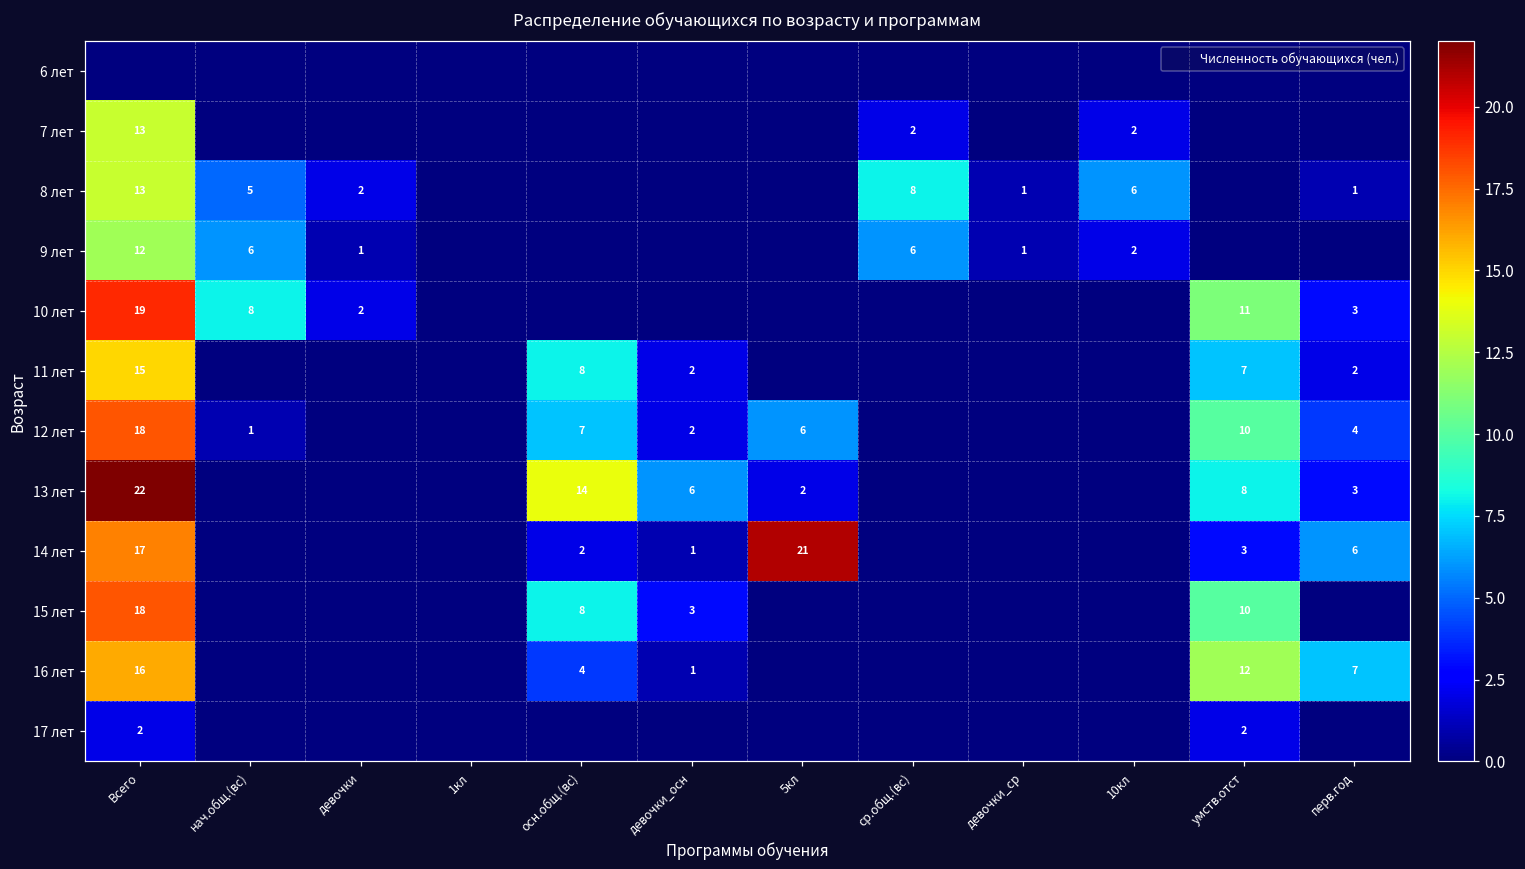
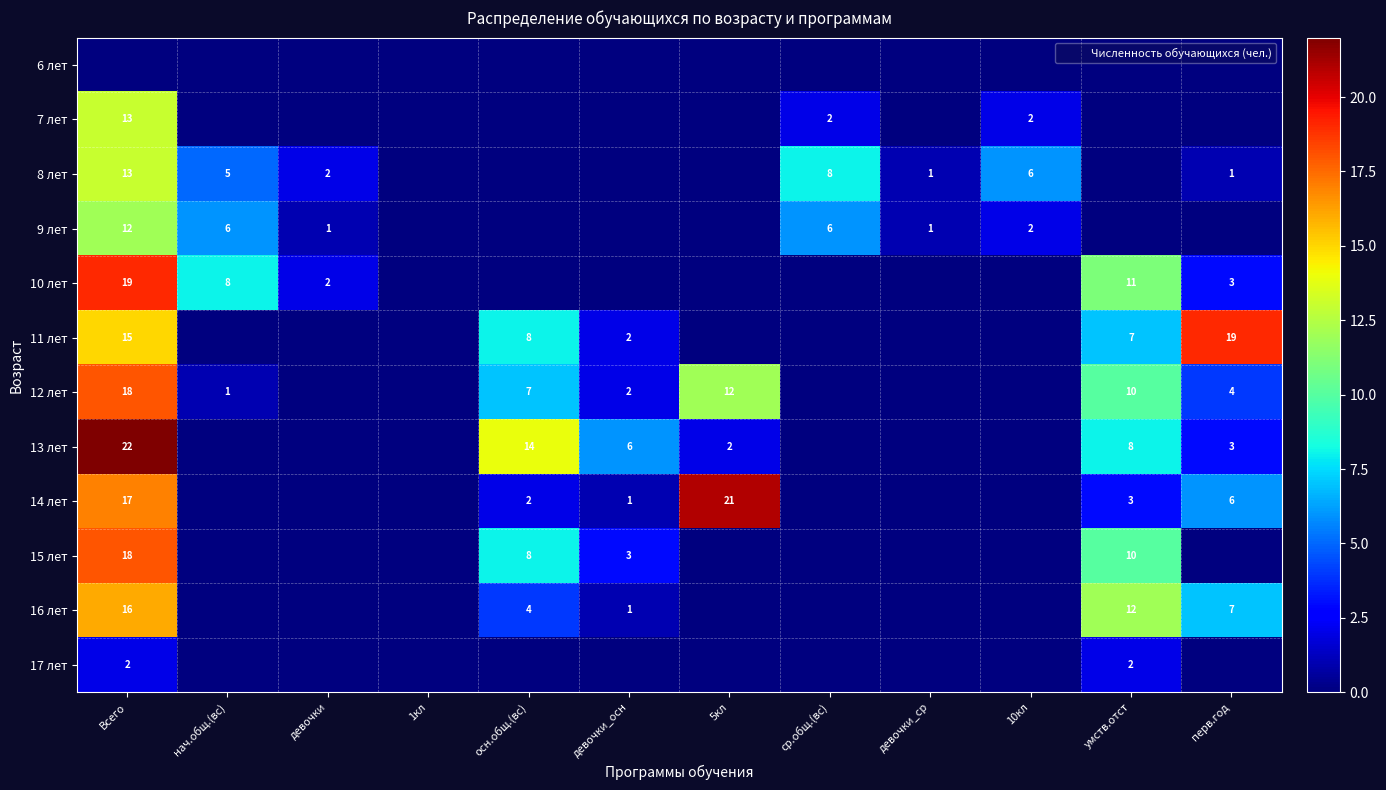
11 лет, перв.год: 2 -> 19
12 лет, 5кл: 6 -> 12
